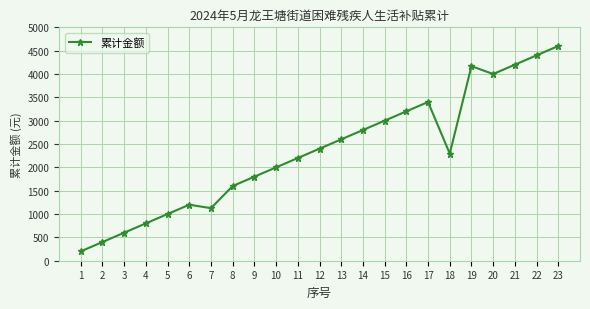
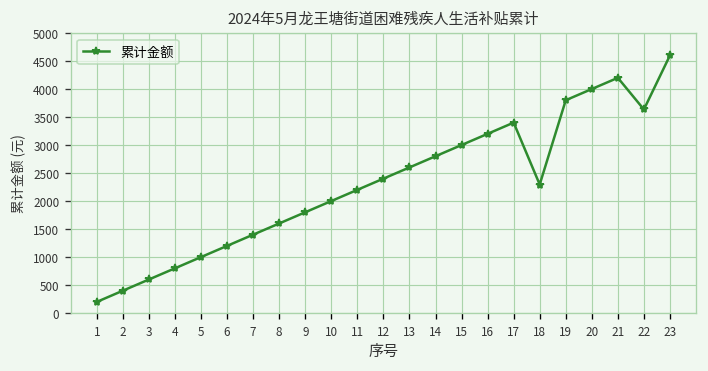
7: 1100 -> 1400
19: 4200 -> 3800
22: 4400 -> 3600
